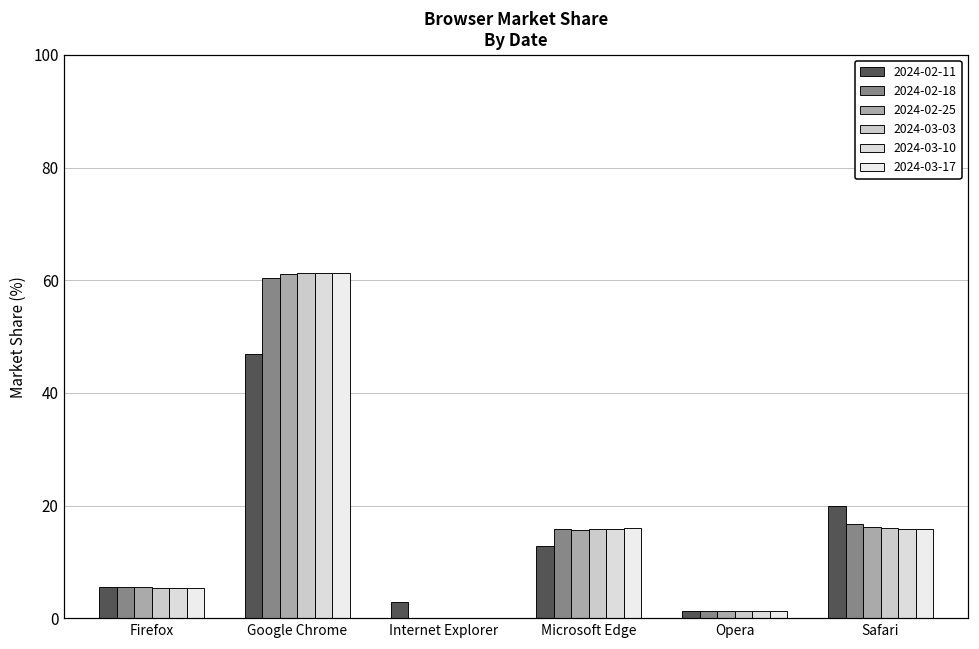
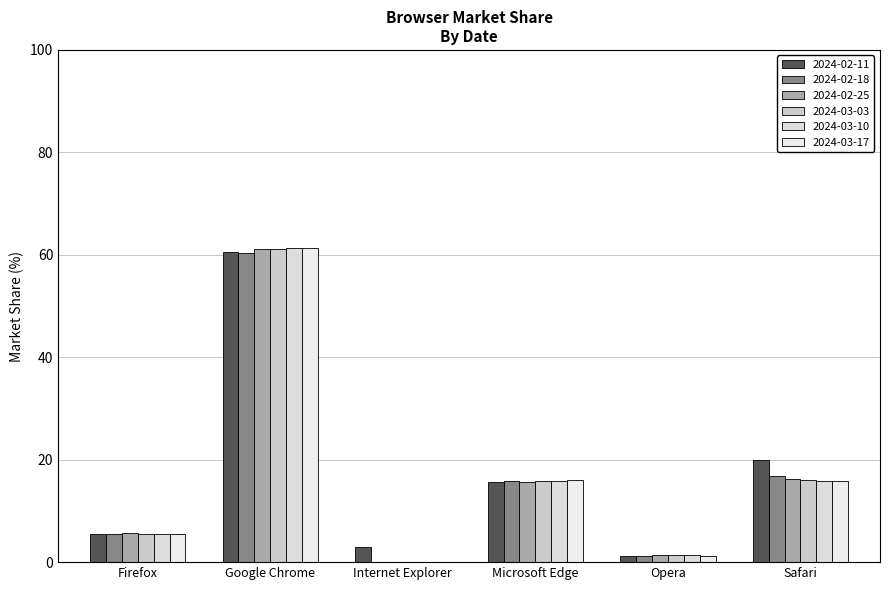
2024-02-11, Google Chrome: 47 -> 61
2024-02-11, Microsoft Edge: 13 -> 16
